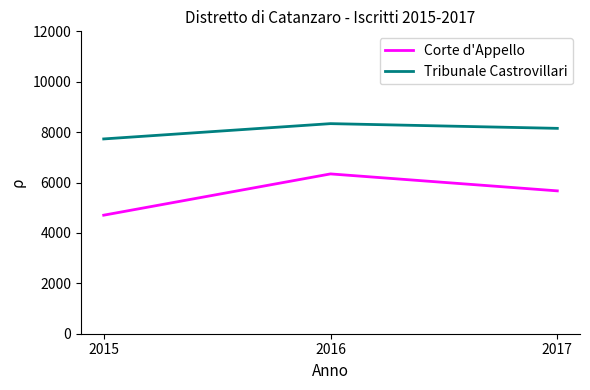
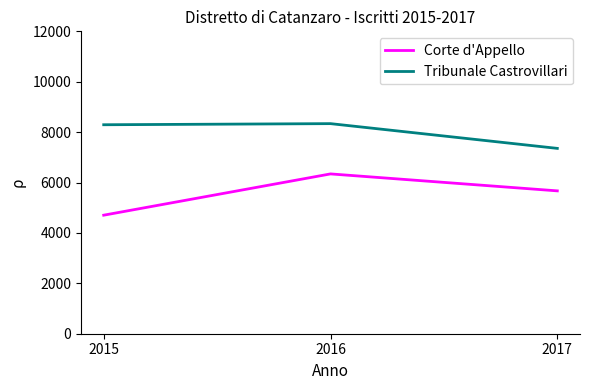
Tribunale Castrovillari, 2015: 7700 -> 8300
Tribunale Castrovillari, 2017: 8200 -> 7400
